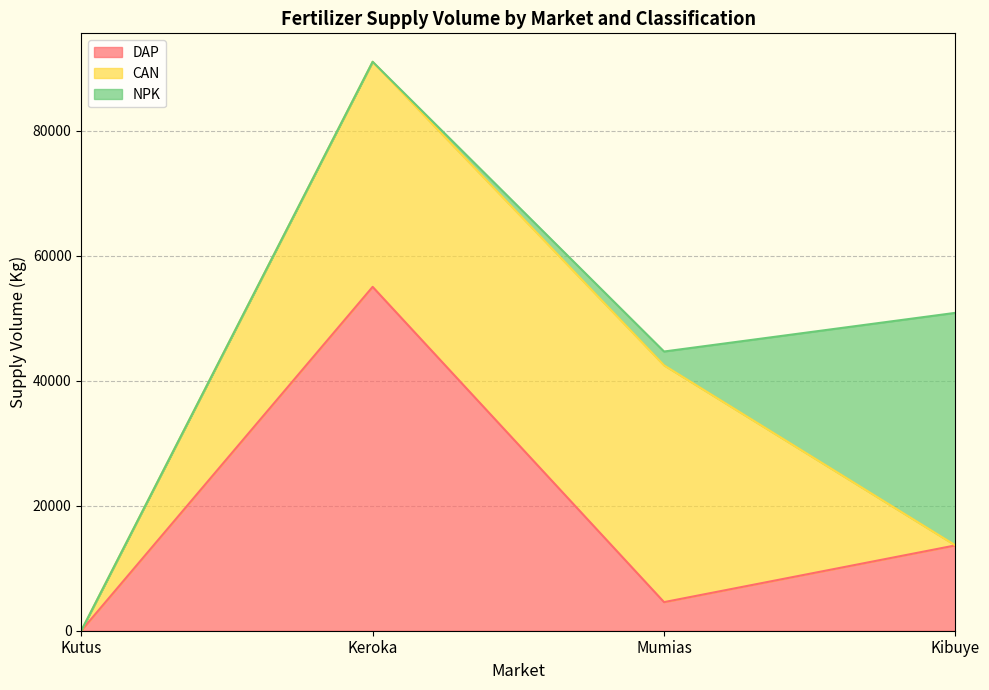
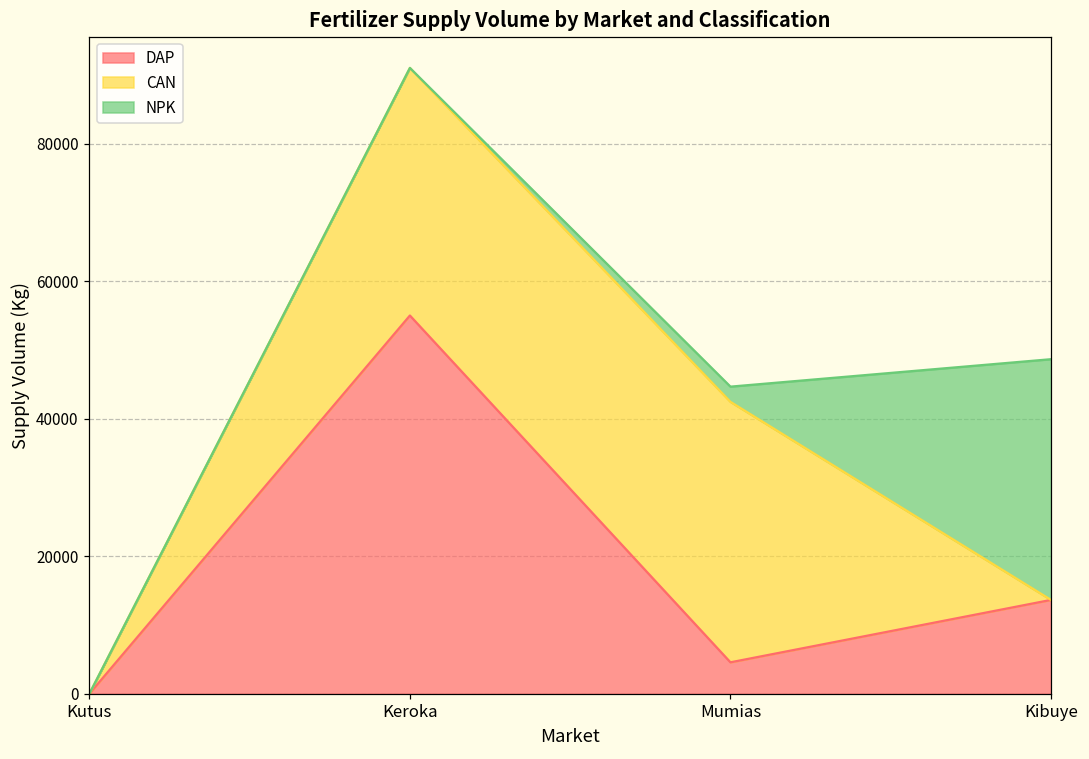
NPK, Kibuye: 37000 -> 35000
